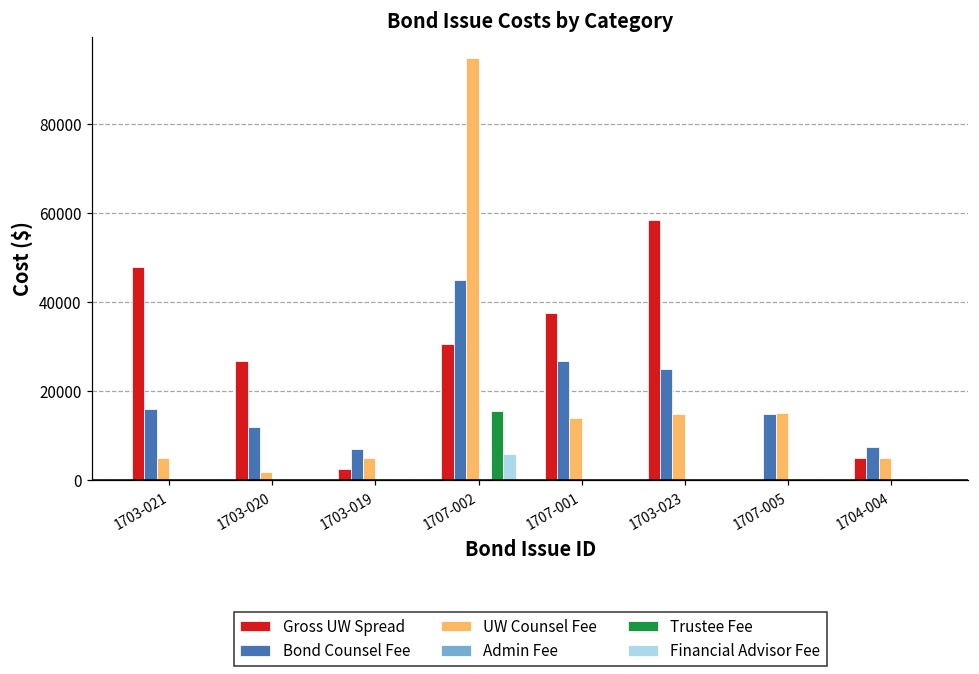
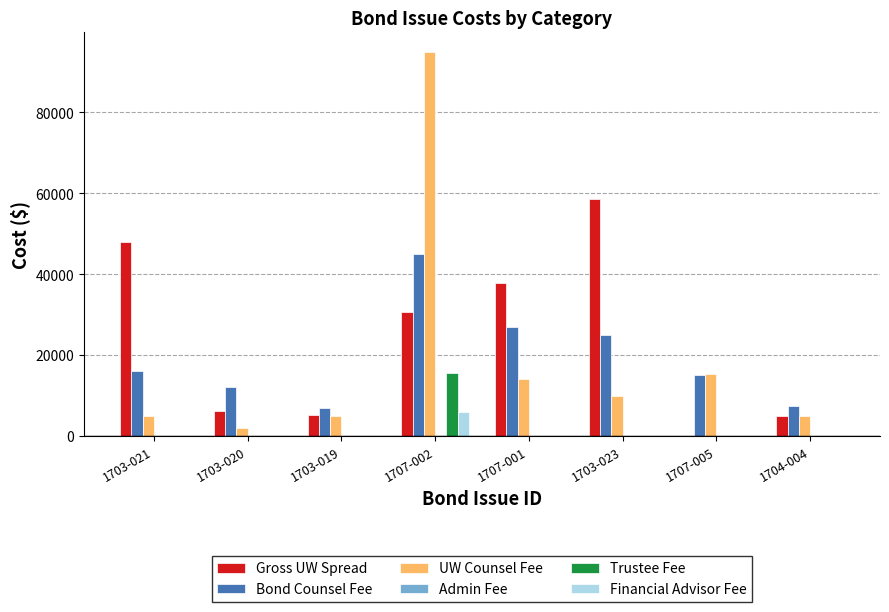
Gross UW Spread, 1703-020: 27000 -> 6000
Gross UW Spread, 1703-019: 3000 -> 5000
UW Counsel Fee, 1703-023: 15000 -> 10000
